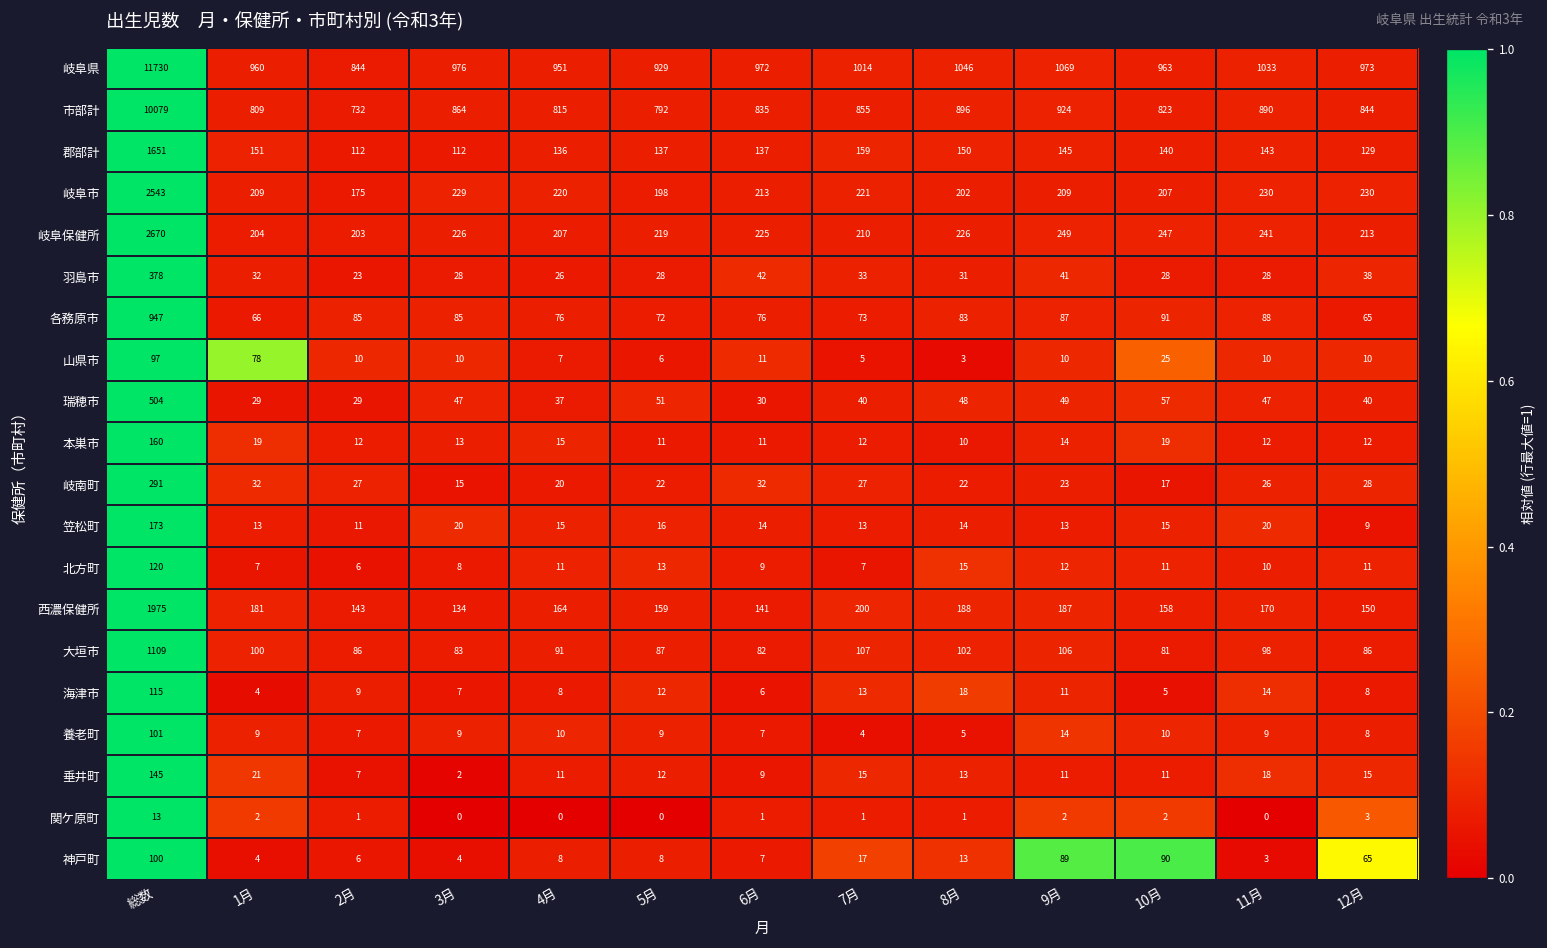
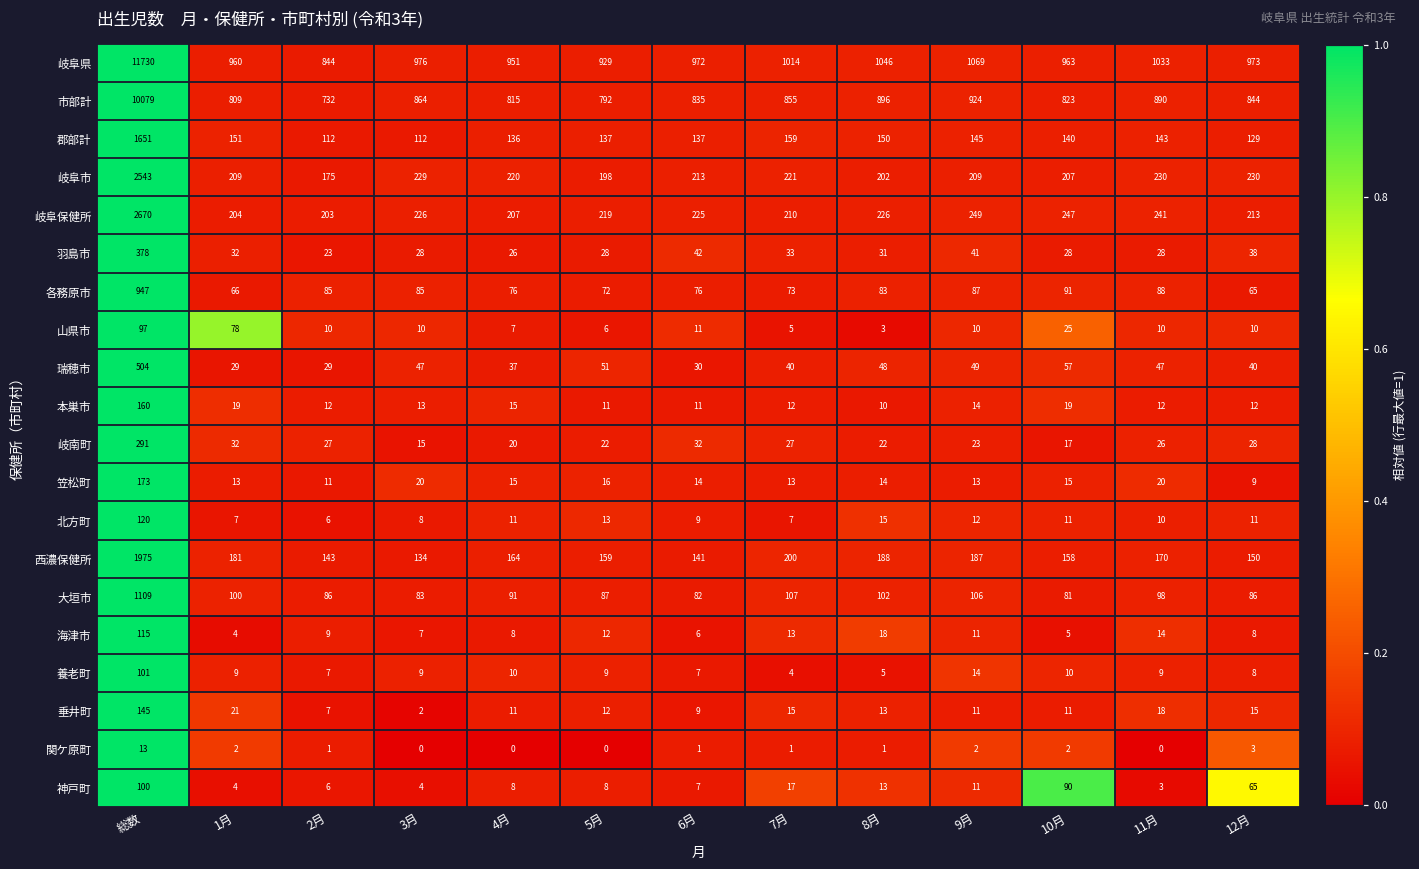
神戸町, 9月: 89 -> 11
